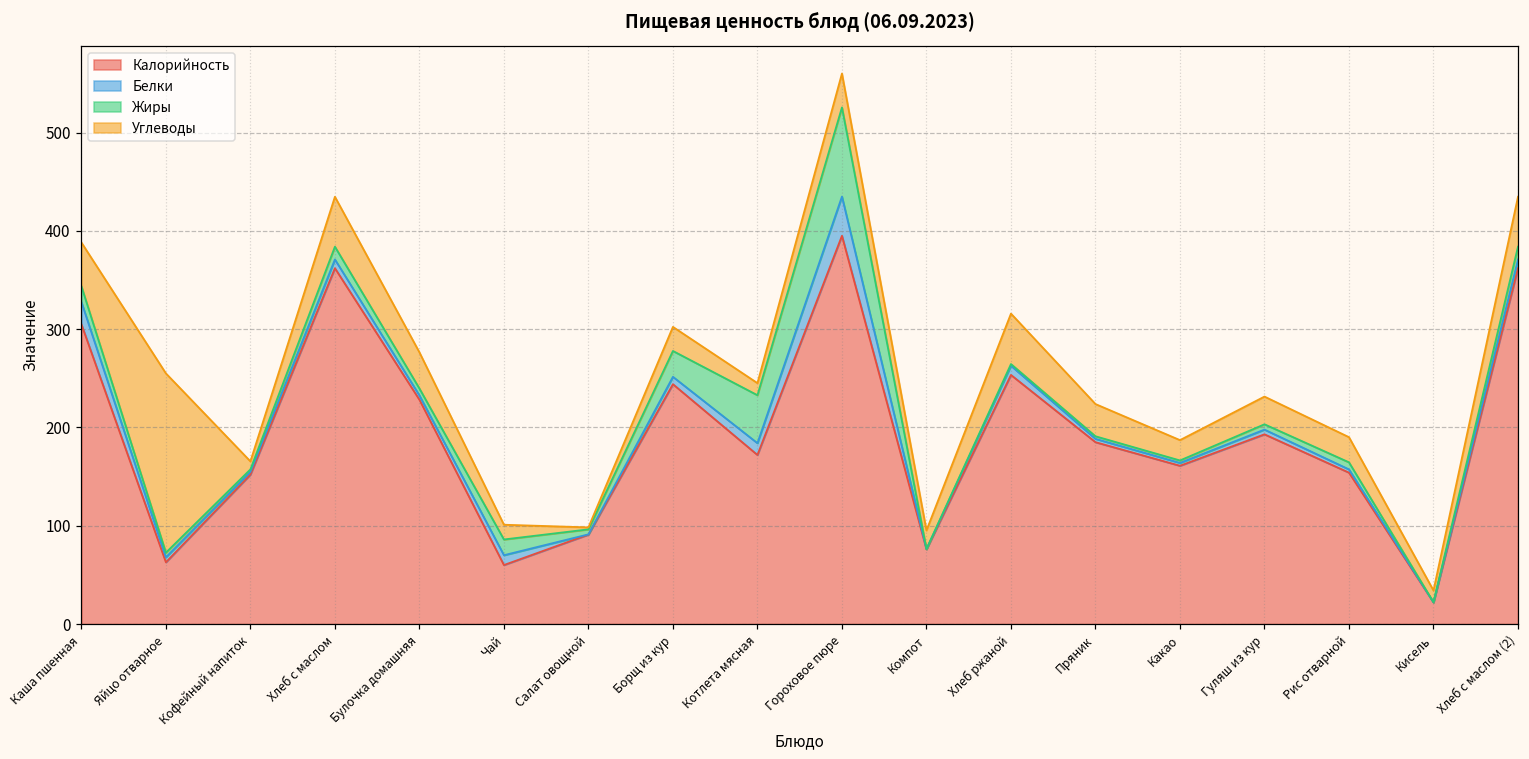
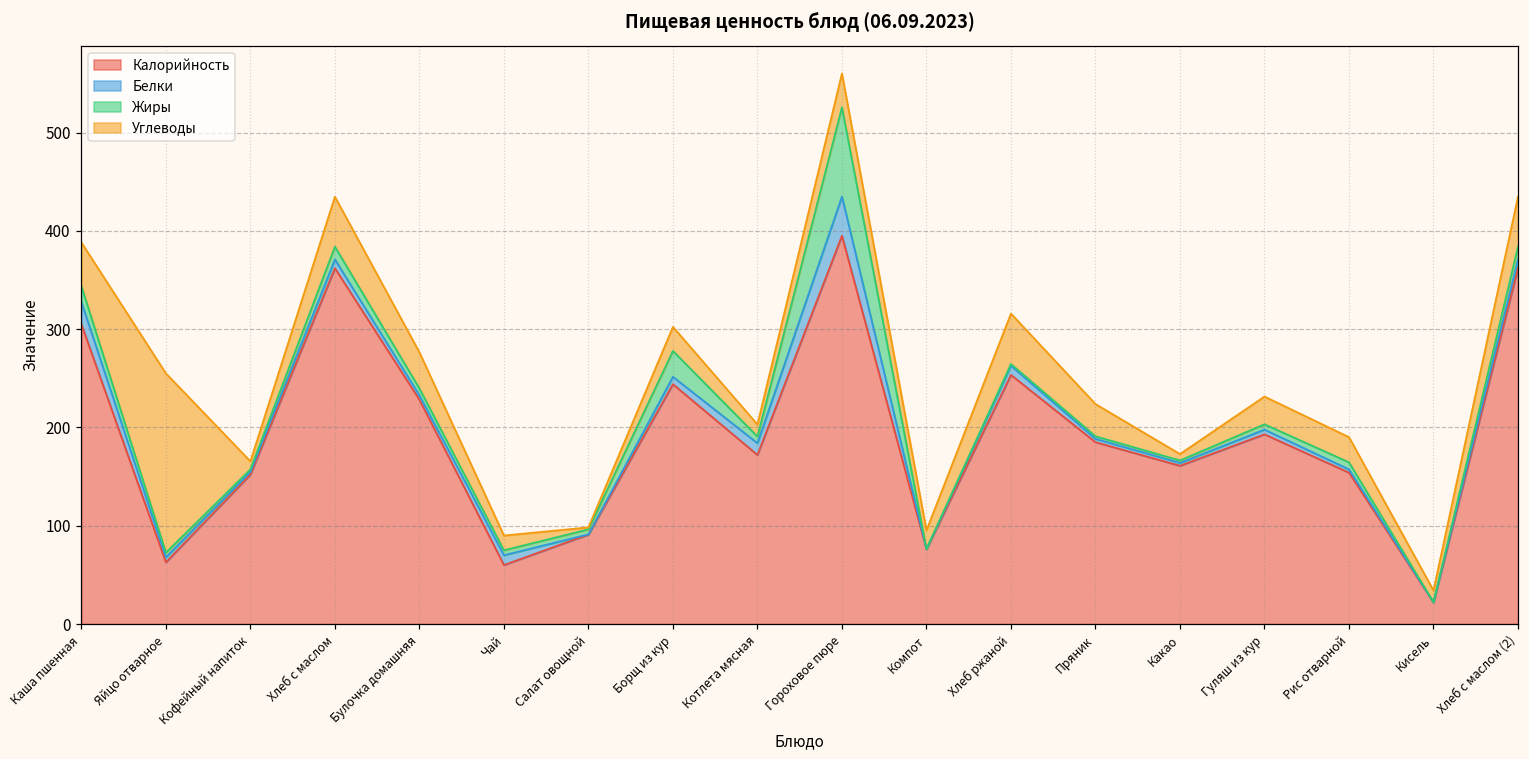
Жиры, Чай: 20 -> 10
Жиры, Котлета мясная: 50 -> 10
Углеводы, Какао: 20 -> 10
